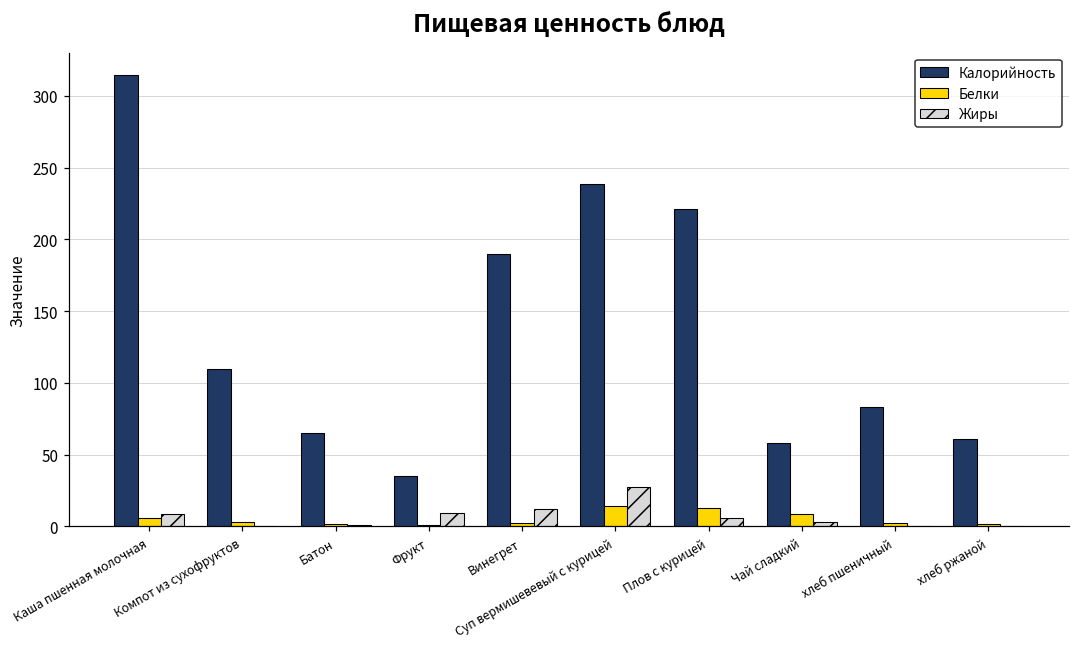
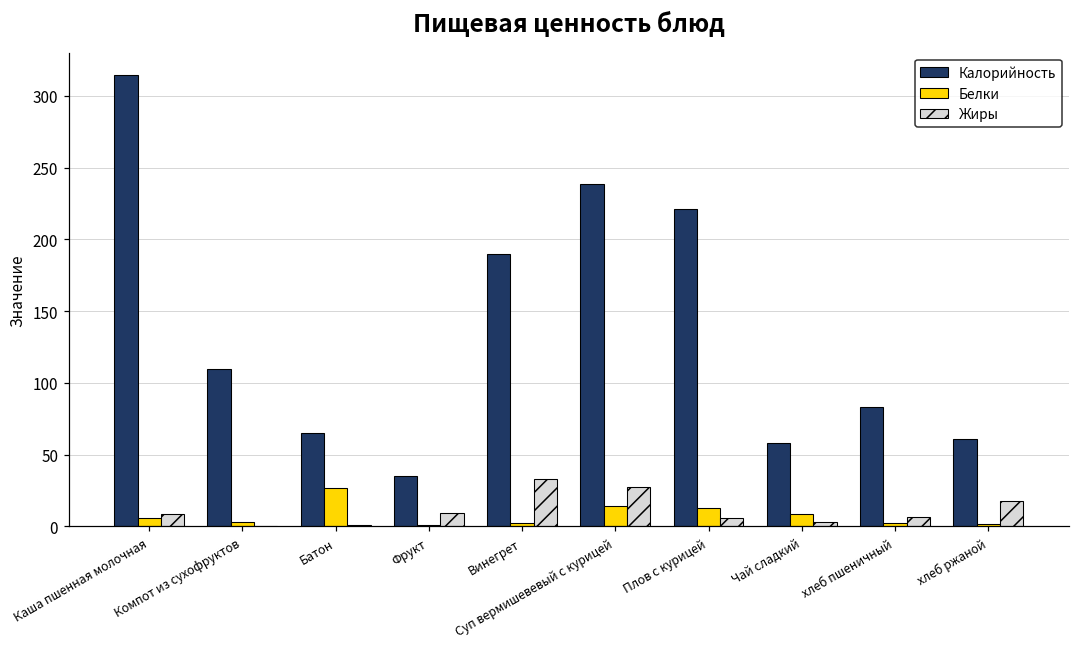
Белки, Батон: 2 -> 27
Жиры, Винегрет: 12 -> 33
Жиры, хлеб пшеничный: 0 -> 7
Жиры, хлеб ржаной: 0 -> 18
